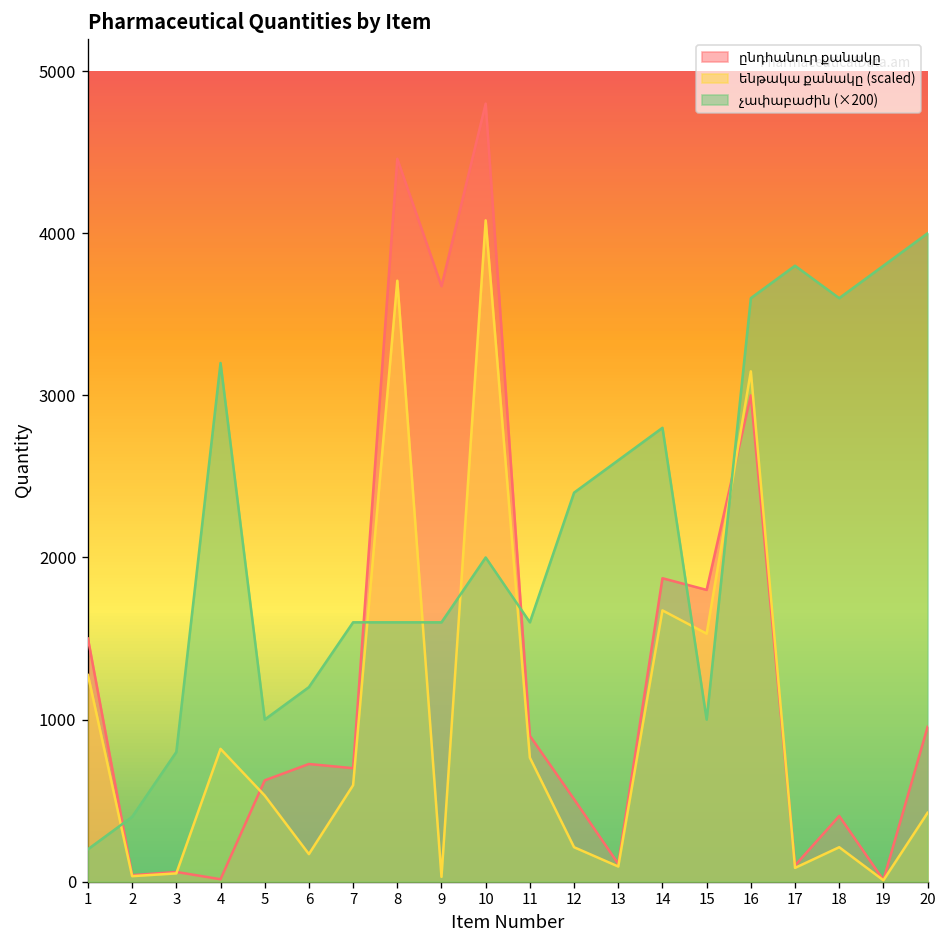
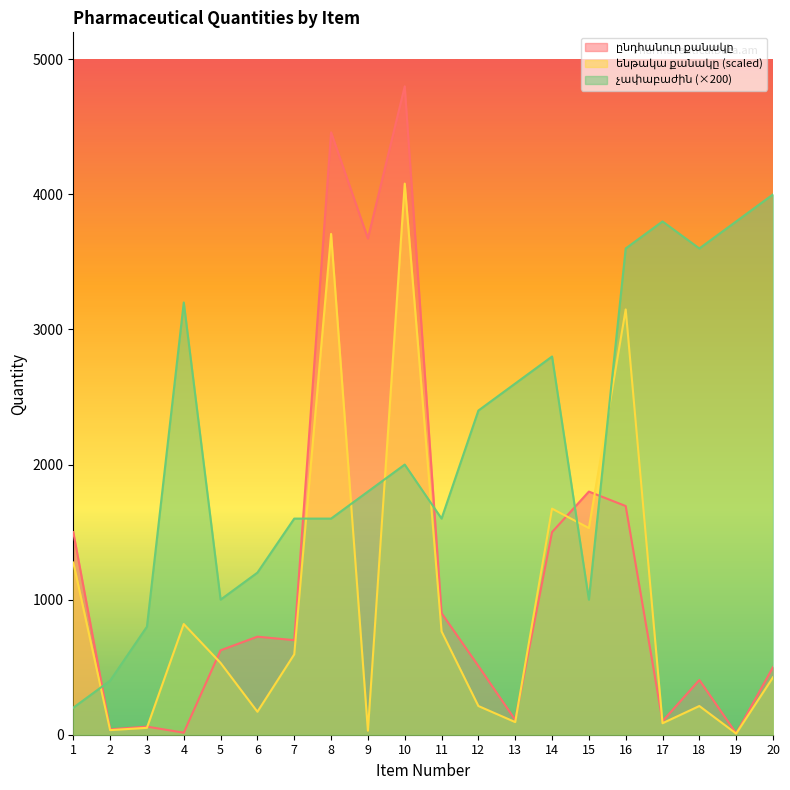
չափաբաժին (×200), 9: 1600 -> 1800
ընդհանուր քանակը, 14: 1870 -> 1500
ընդհանուր քանակը, 16: 3000 -> 1690
ընդհանուր քանակը, 20: 960 -> 500
